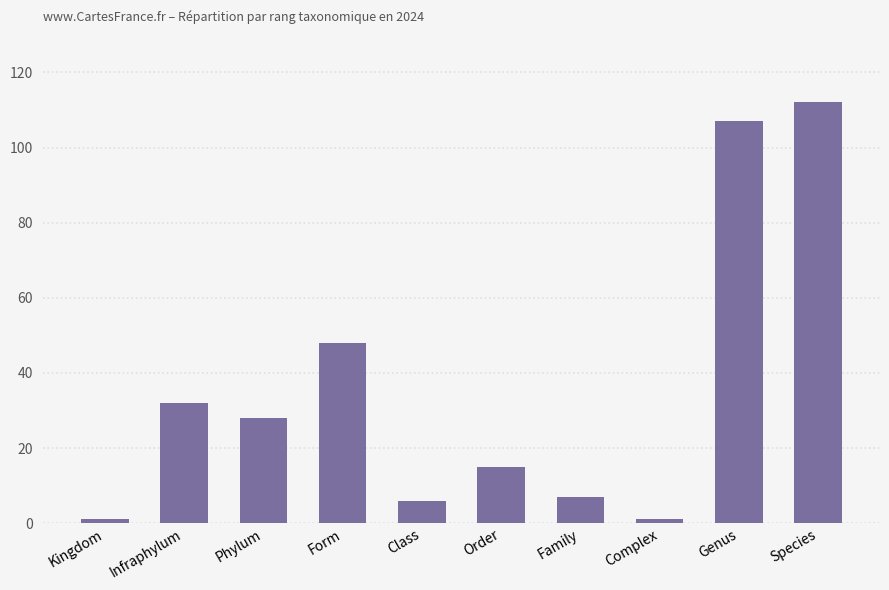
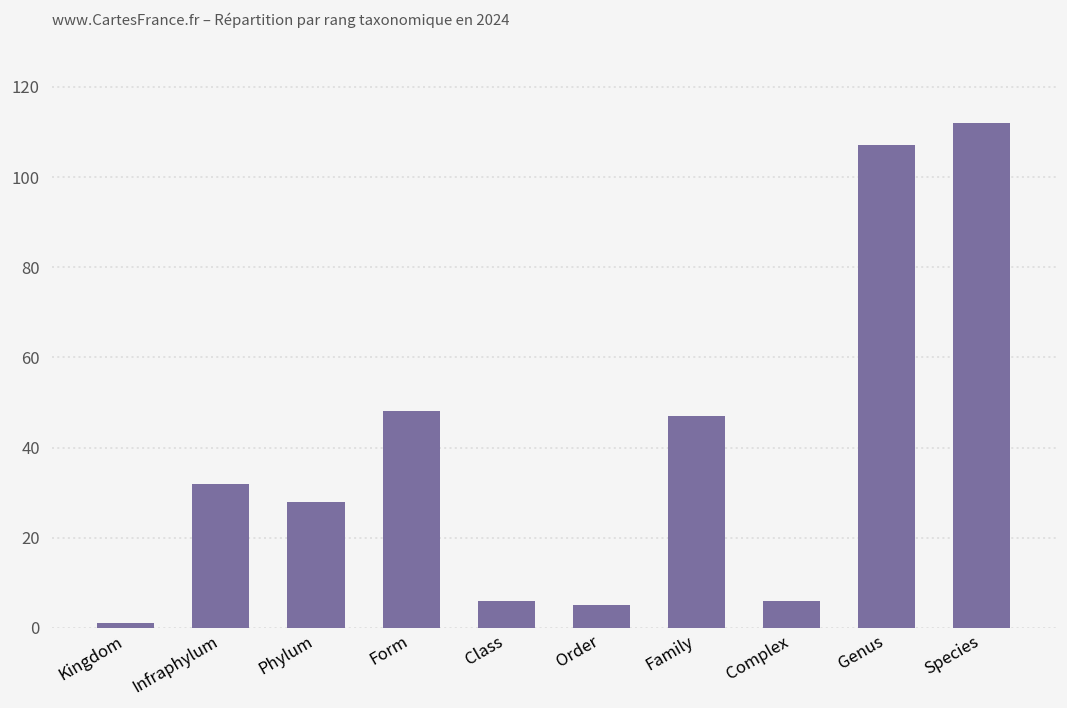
Order: 15 -> 5
Family: 7 -> 47
Complex: 1 -> 6
